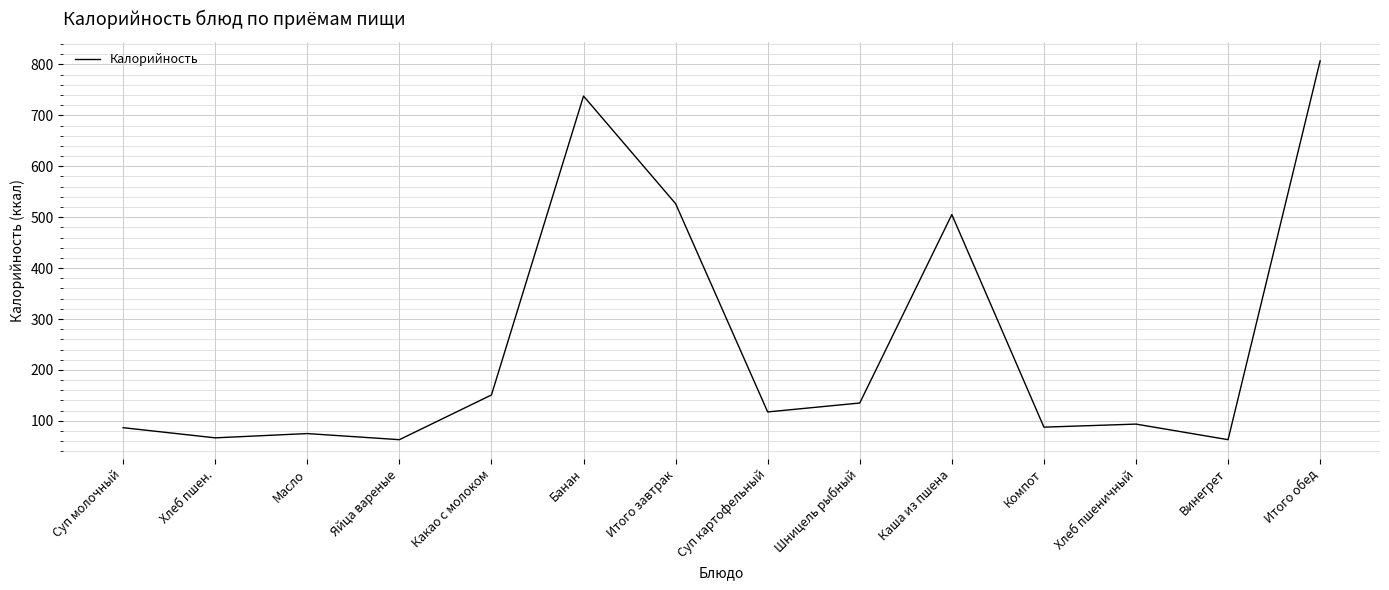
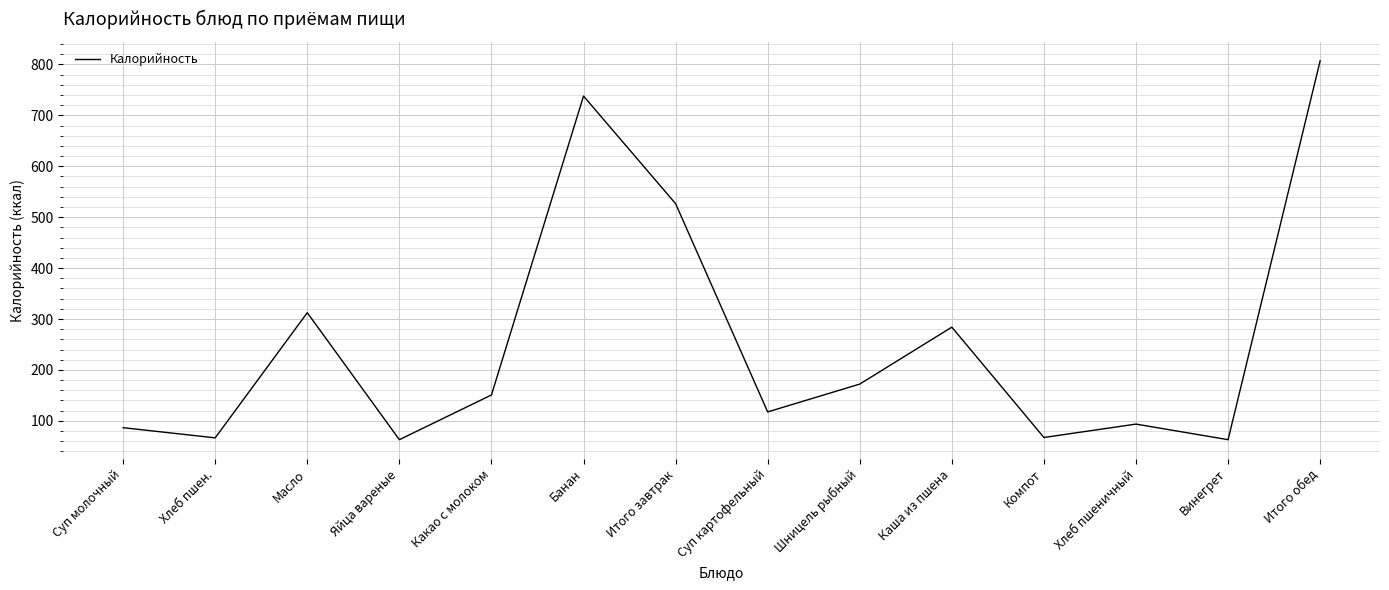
Масло: 80 -> 310
Шницель рыбный: 140 -> 170
Каша из пшена: 510 -> 280
Компот: 90 -> 70
